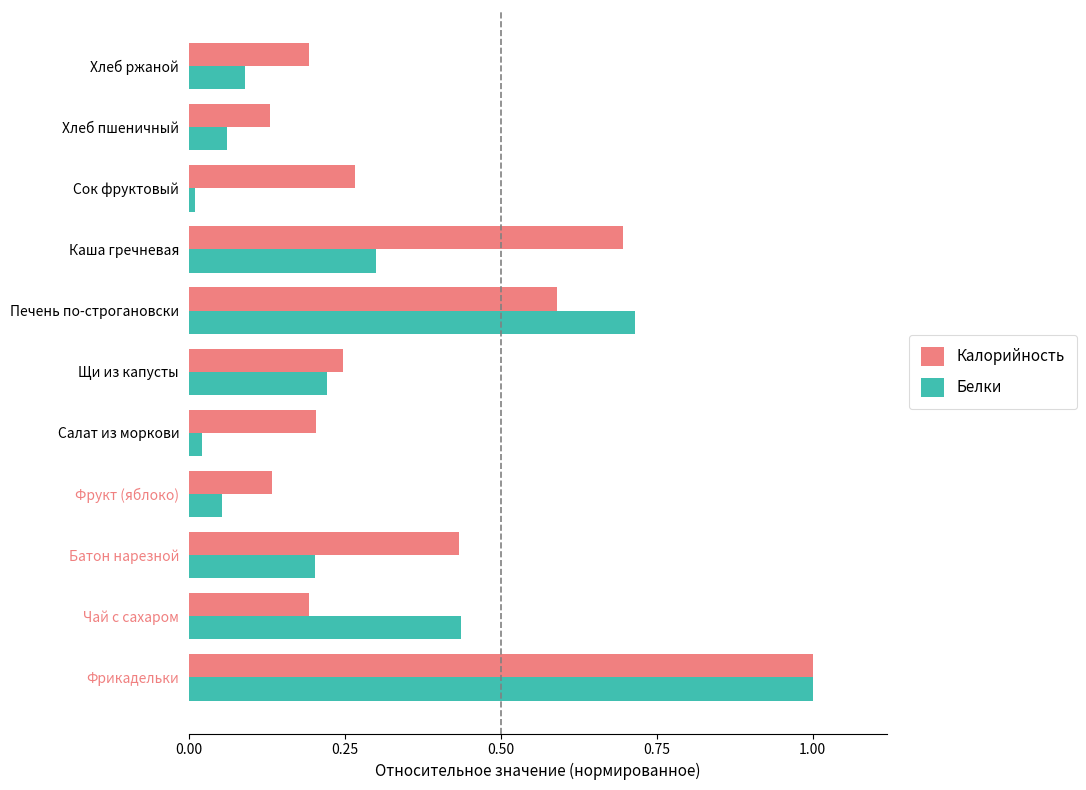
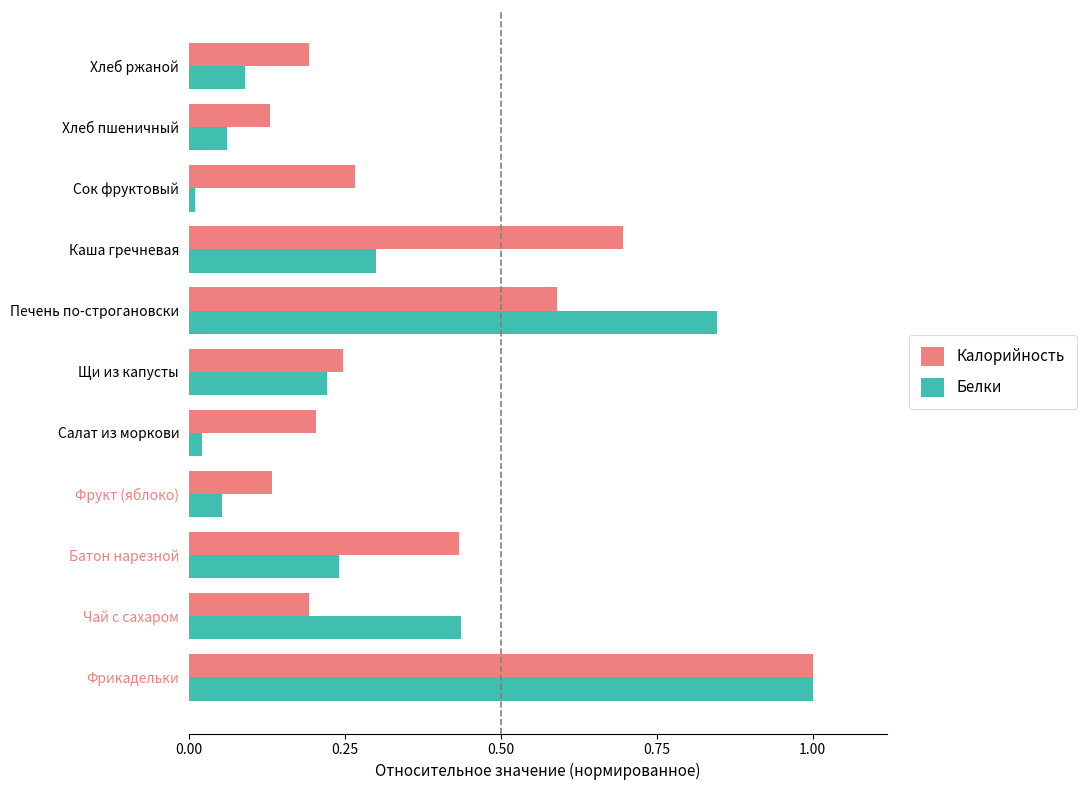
Белки, Печень по-строгановски: 0.72 -> 0.85
Белки, Батон нарезной: 0.20 -> 0.24
